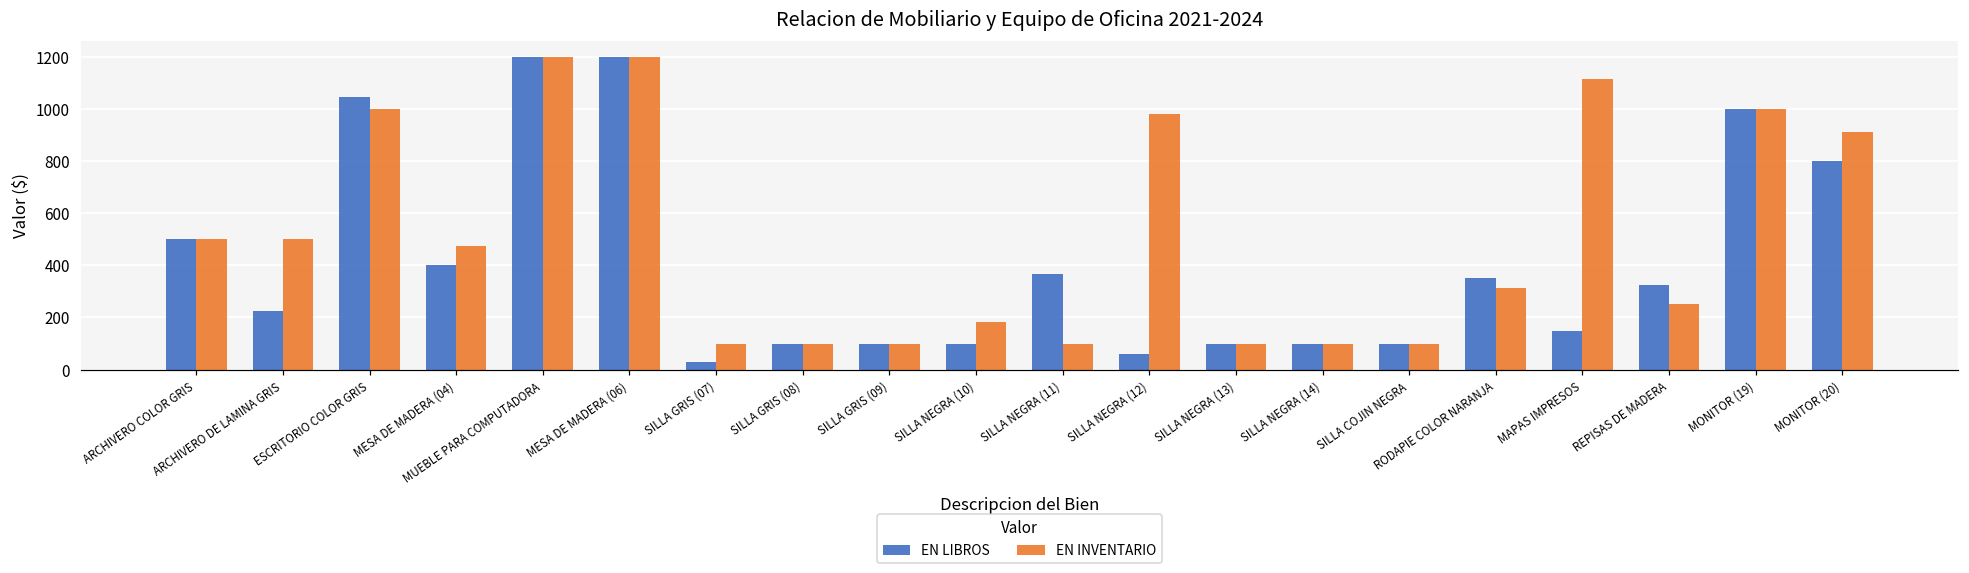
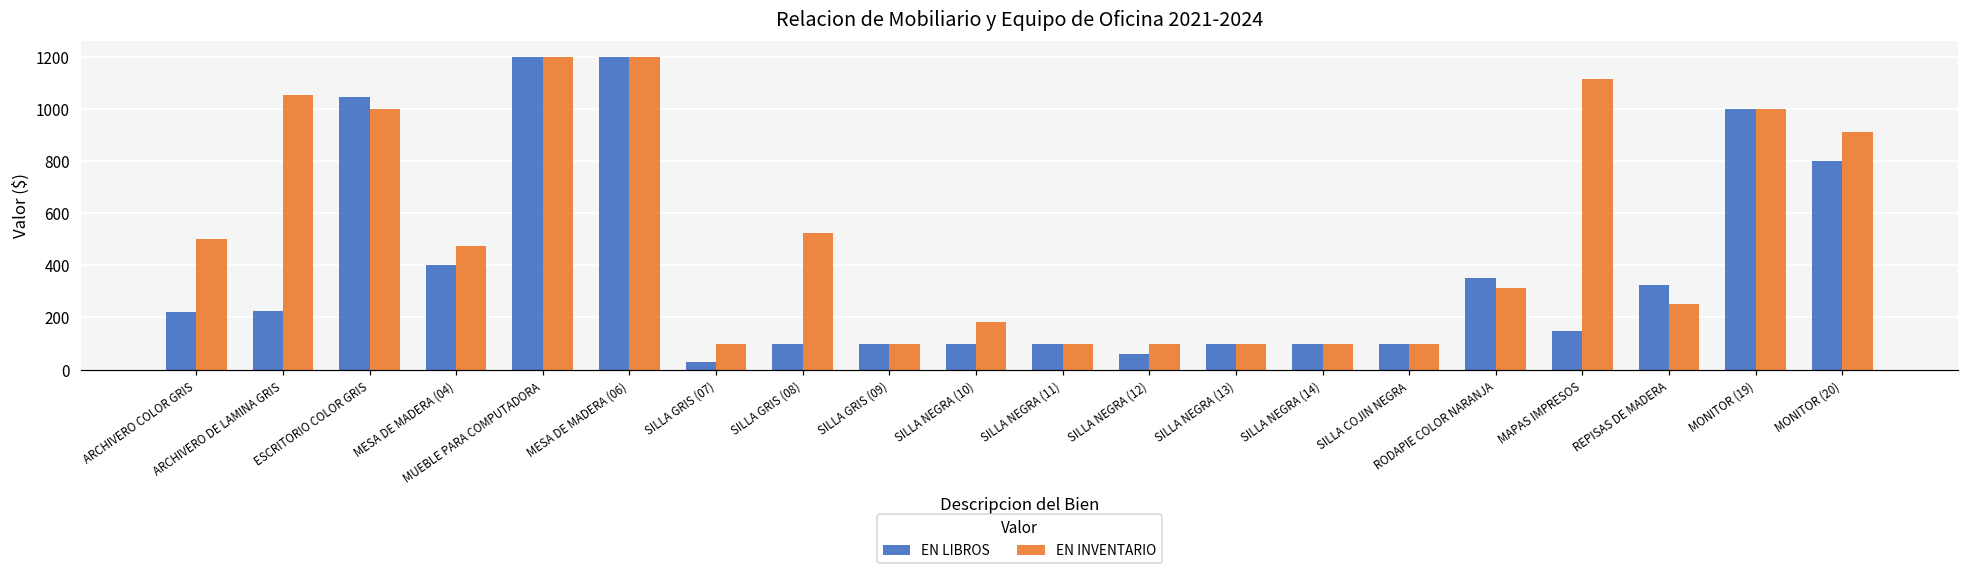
EN LIBROS, ARCHIVERO COLOR GRIS: 500 -> 220
EN INVENTARIO, ARCHIVERO DE LAMINA GRIS: 500 -> 1050
EN INVENTARIO, SILLA GRIS (08): 100 -> 530
EN LIBROS, SILLA NEGRA (11): 370 -> 100
EN INVENTARIO, SILLA NEGRA (12): 980 -> 100
